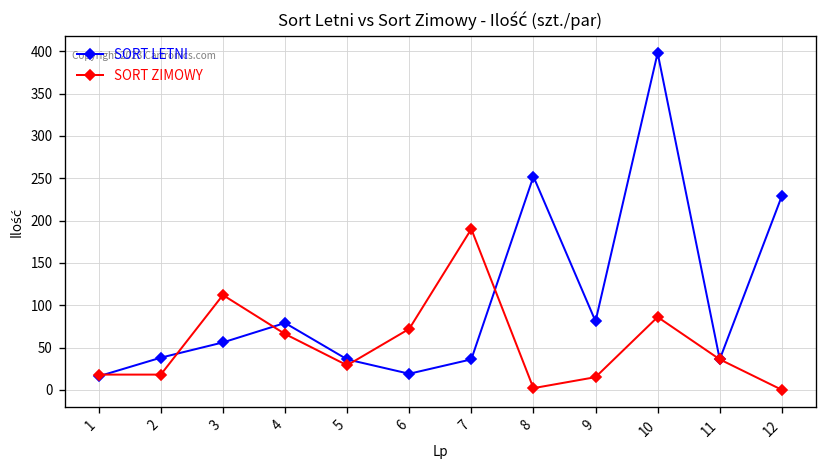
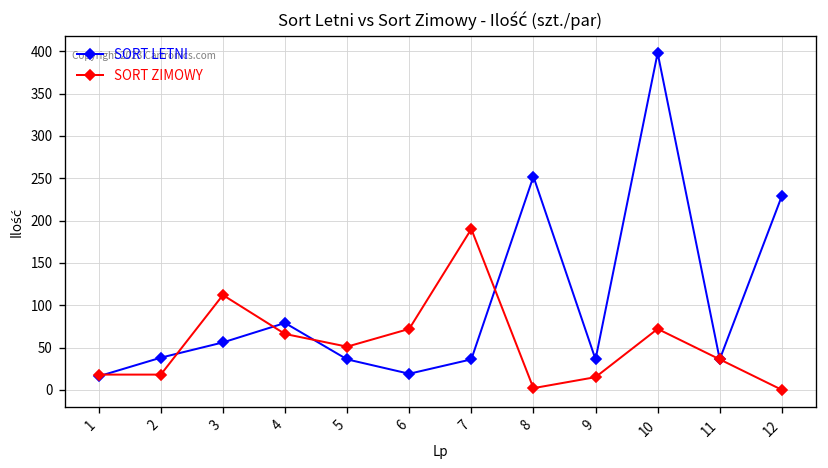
SORT ZIMOWY, 5: 30 -> 50
SORT LETNI, 9: 80 -> 40
SORT ZIMOWY, 10: 90 -> 70
